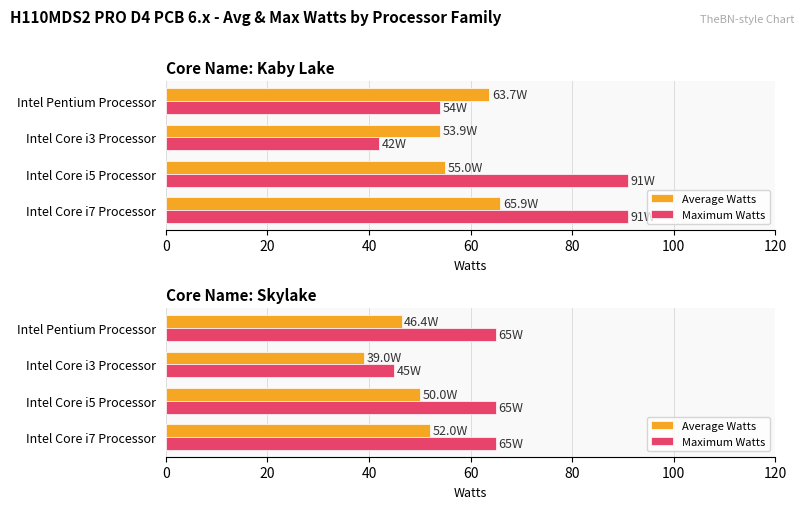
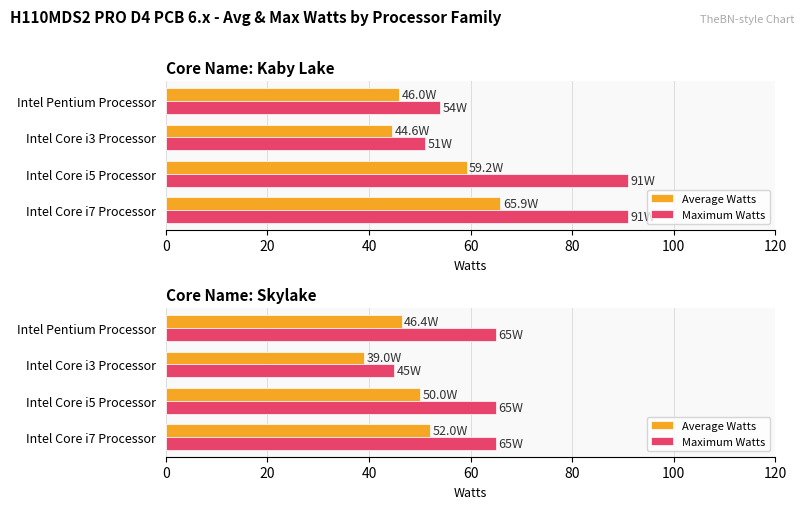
Core Name: Kaby Lake, Average Watts, Intel Pentium Processor: 63.7W -> 46.0W
Core Name: Kaby Lake, Average Watts, Intel Core i3 Processor: 53.9W -> 44.6W
Core Name: Kaby Lake, Maximum Watts, Intel Core i3 Processor: 42W -> 51W
Core Name: Kaby Lake, Average Watts, Intel Core i5 Processor: 55.0W -> 59.2W
